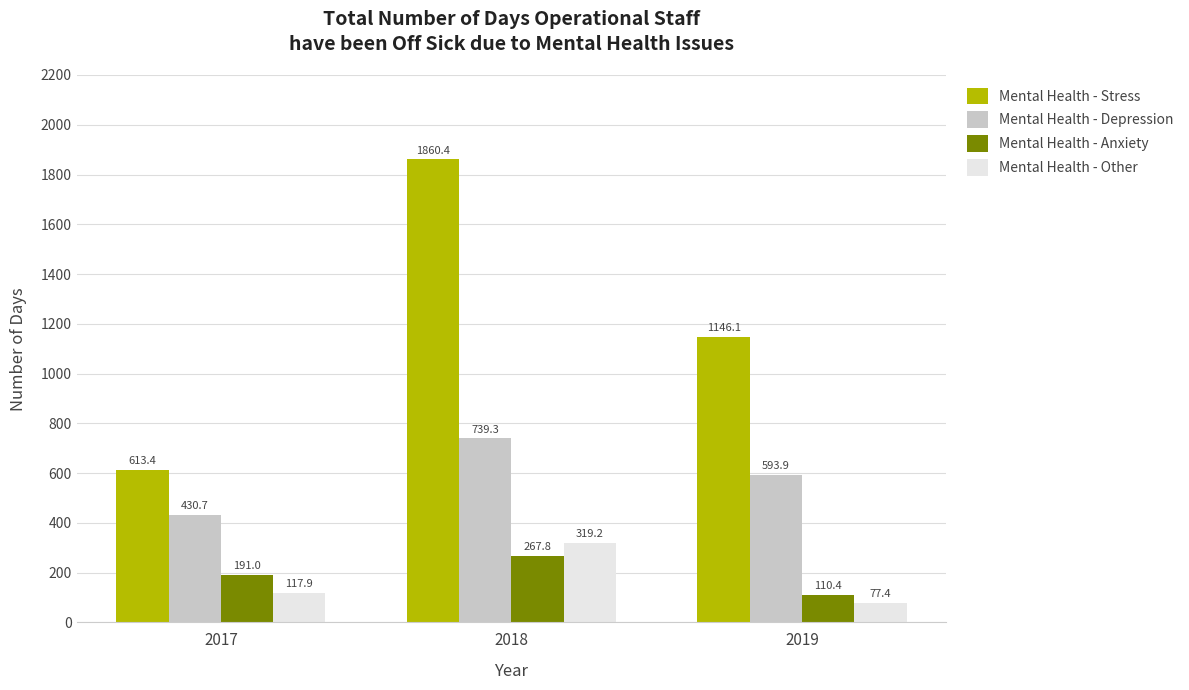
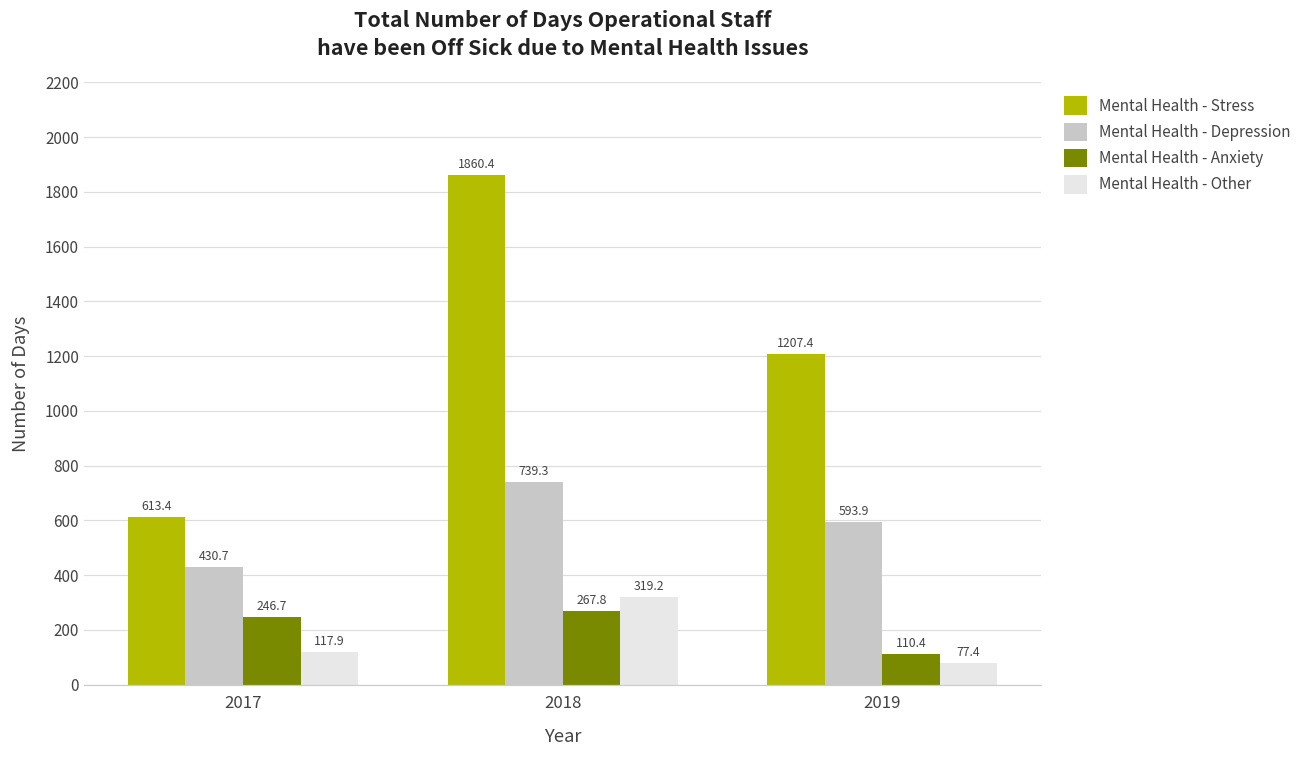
Mental Health - Anxiety, 2017: 191.0 -> 246.7
Mental Health - Stress, 2019: 1146.1 -> 1207.4
